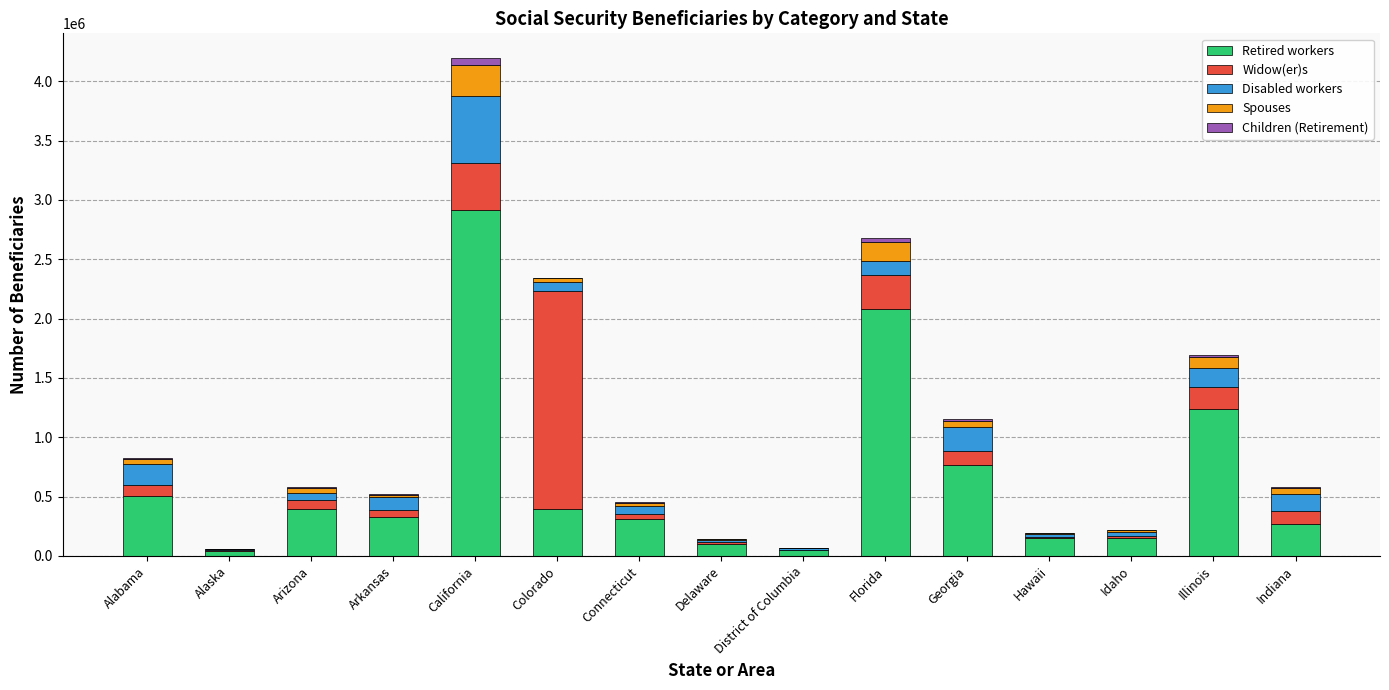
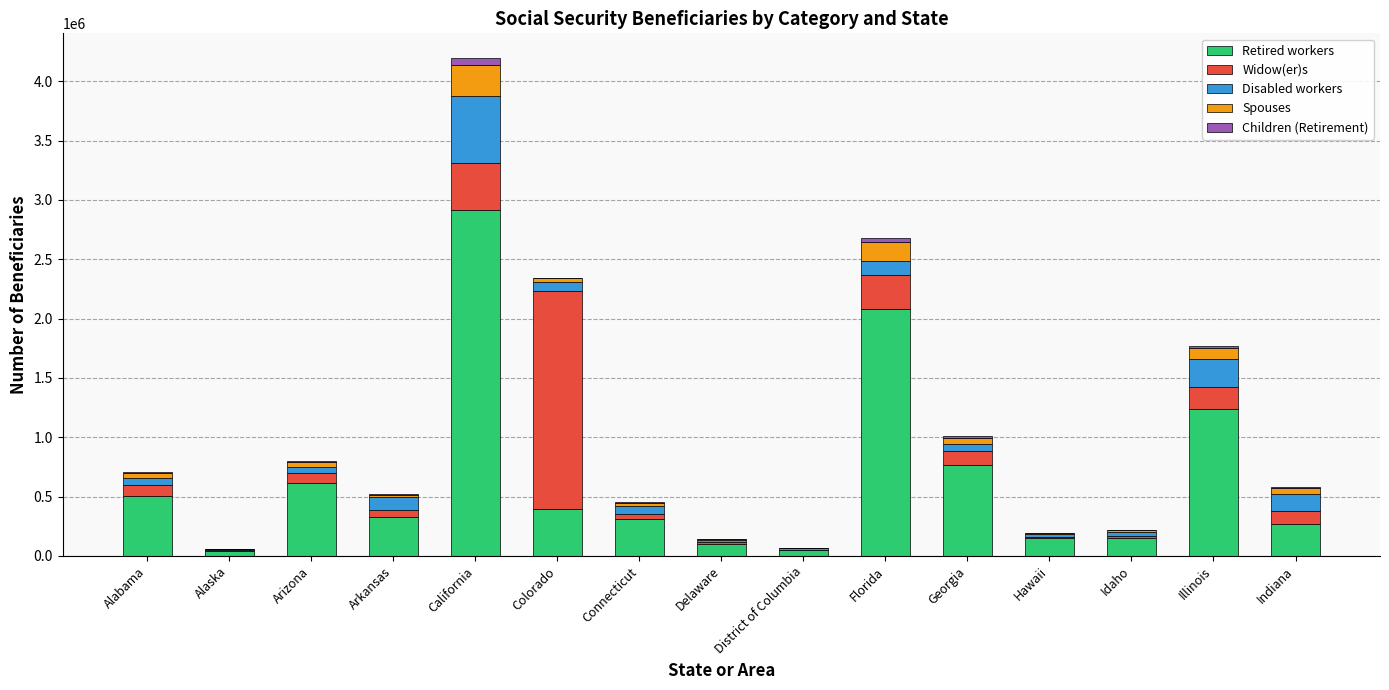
Disabled workers, Alabama: 180000 -> 60000
Retired workers, Arizona: 400000 -> 620000
Disabled workers, Georgia: 210000 -> 60000
Disabled workers, Illinois: 160000 -> 230000
